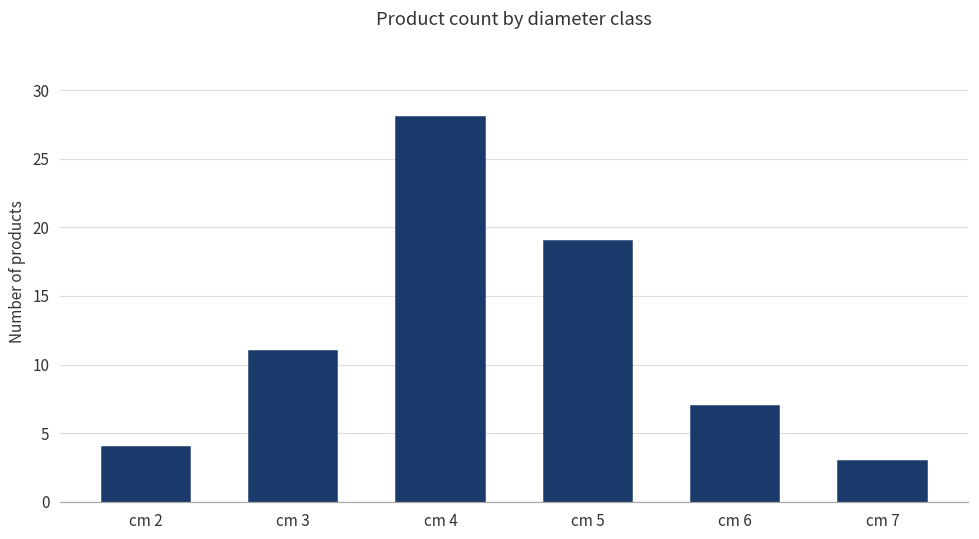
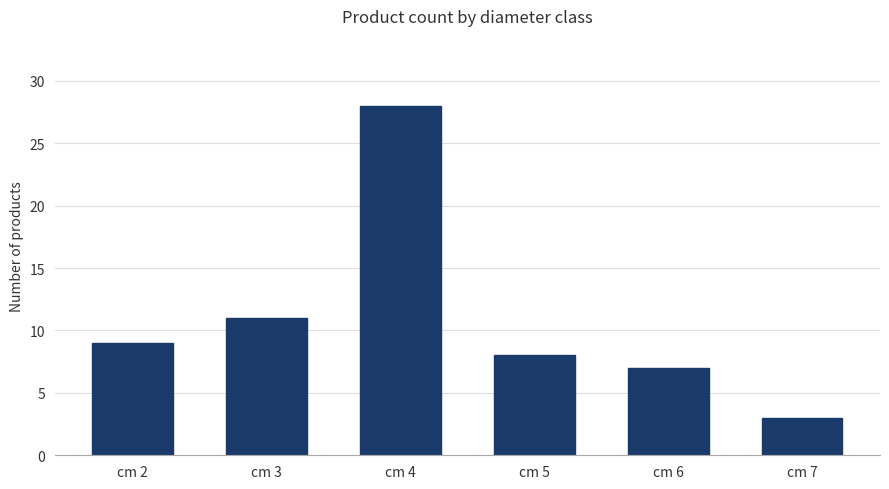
cm 2: 4 -> 9
cm 5: 19 -> 8
